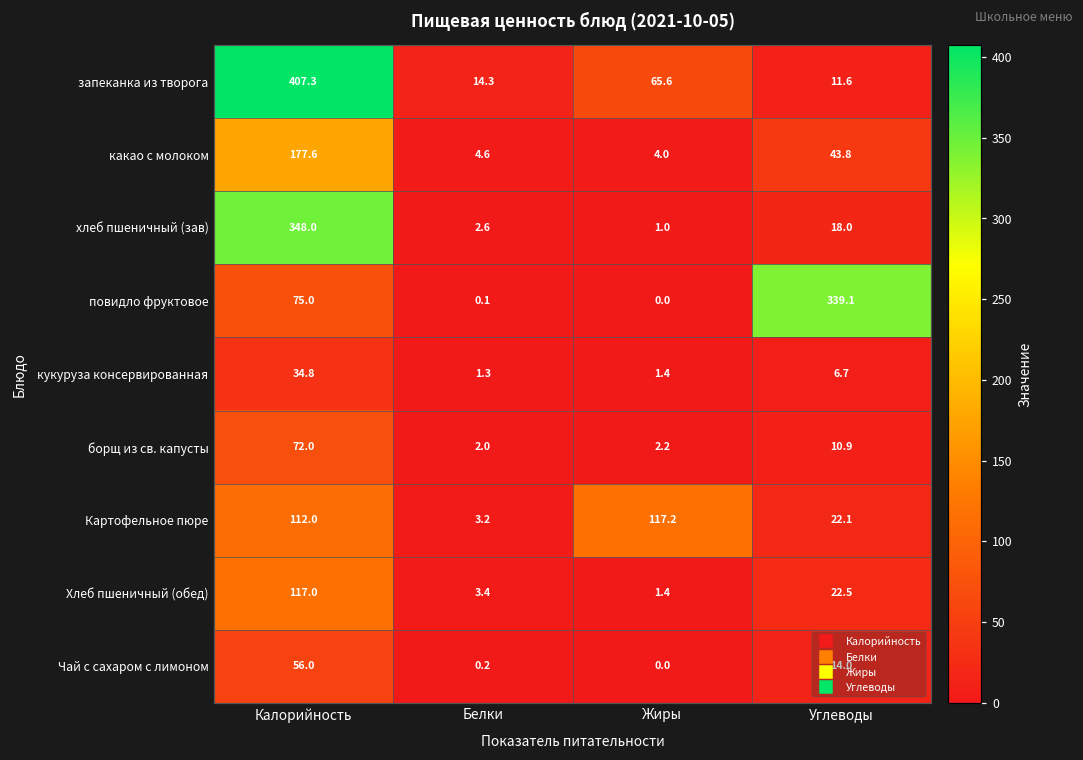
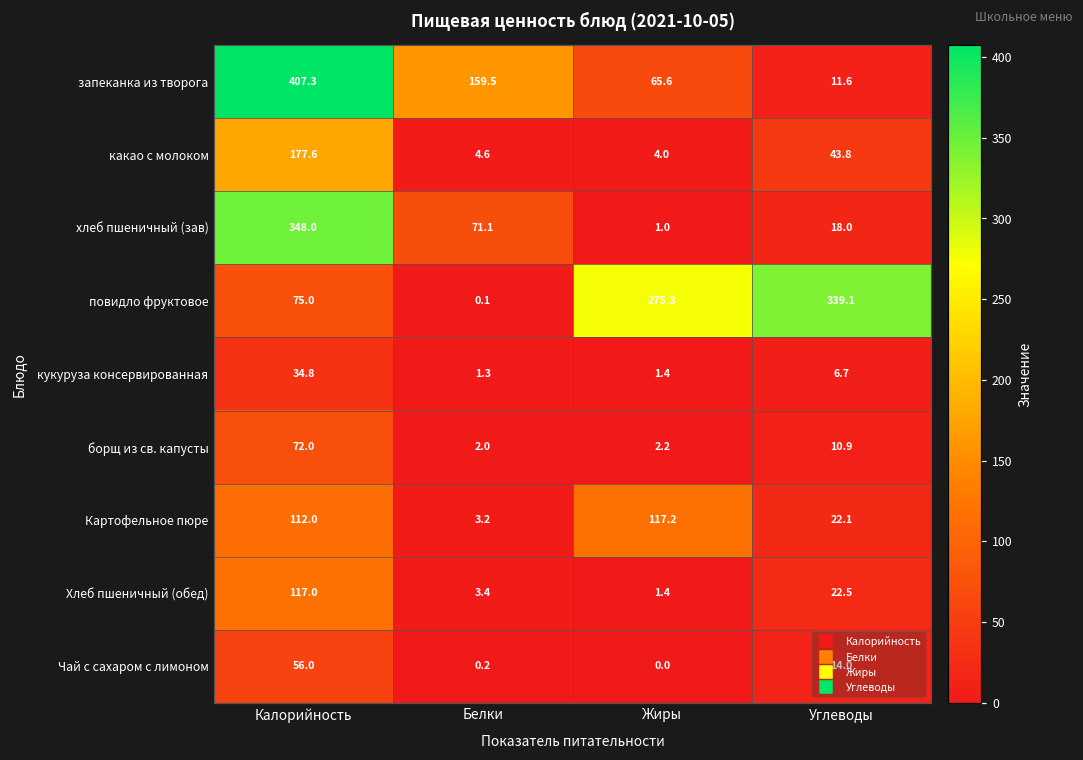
запеканка из творога, Белки: 14.3 -> 159.5
хлеб пшеничный (зав), Белки: 2.6 -> 71.1
повидло фруктовое, Жиры: 0.0 -> 275.3
